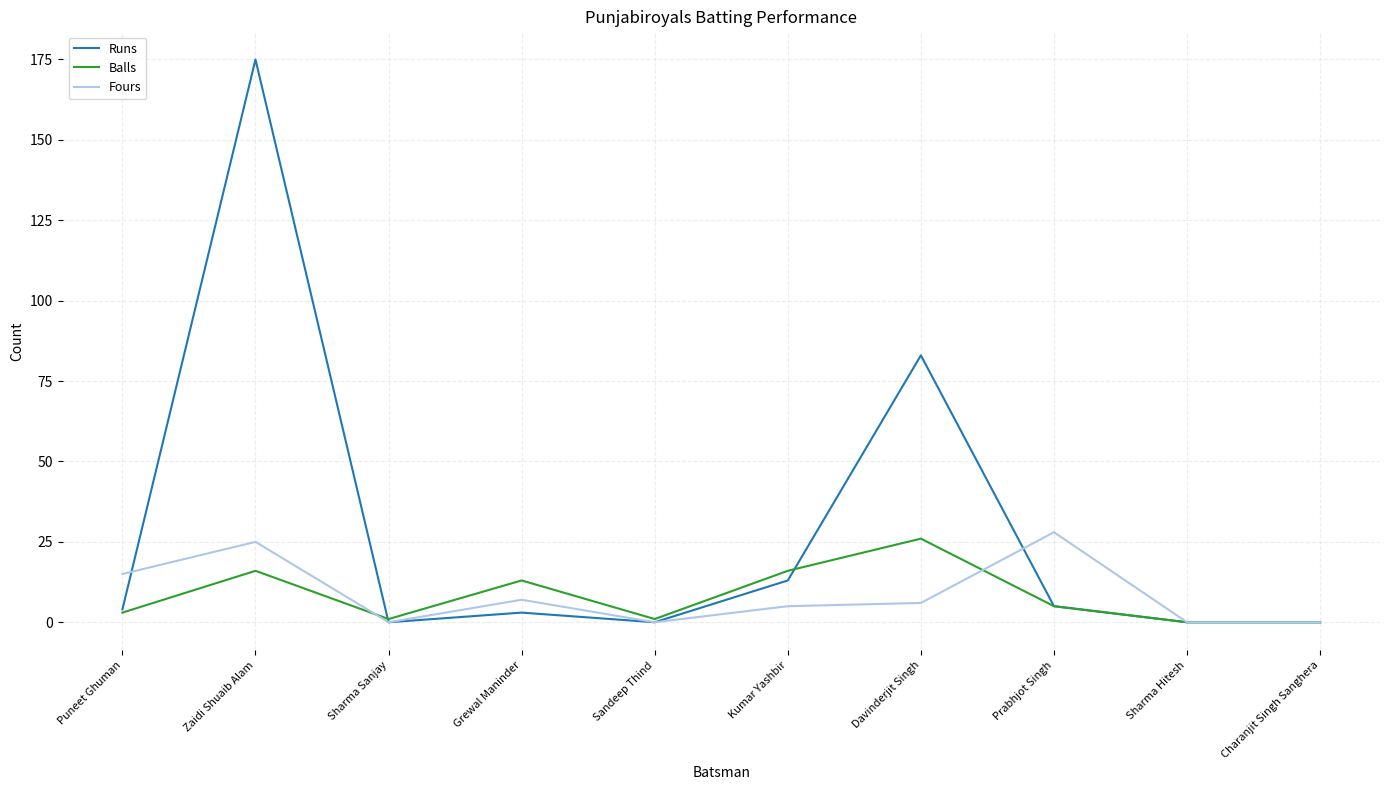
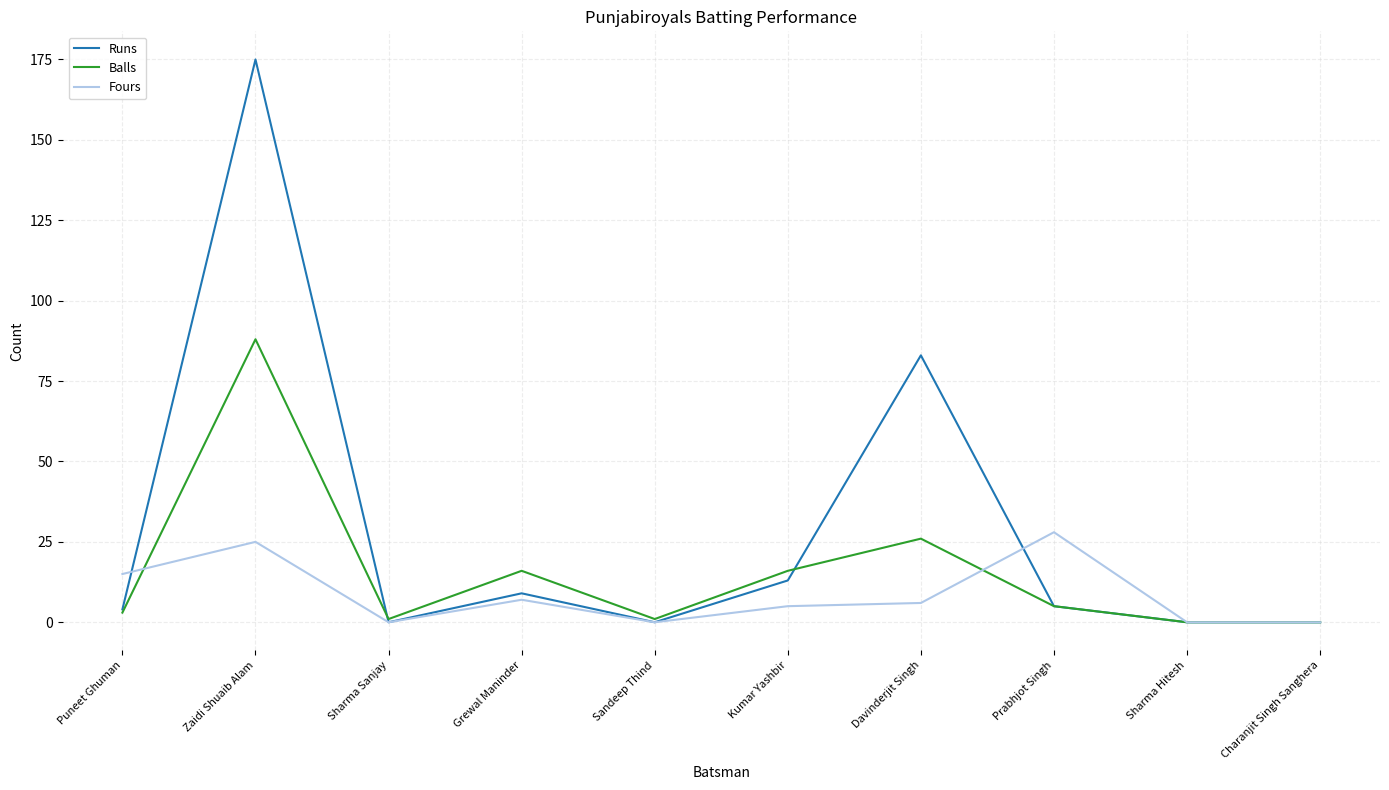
Balls, Zaidi Shuaib Alam: 16 -> 88
Runs, Grewal Maninder: 3 -> 9
Balls, Grewal Maninder: 13 -> 16
